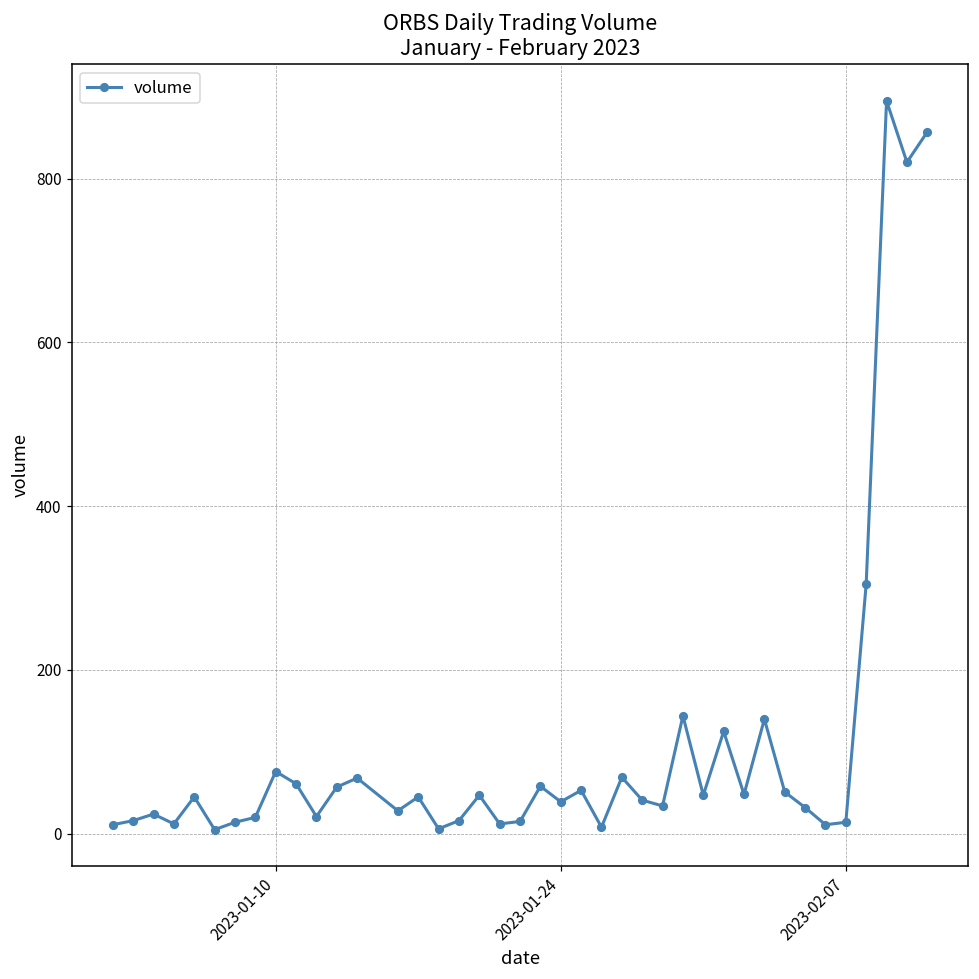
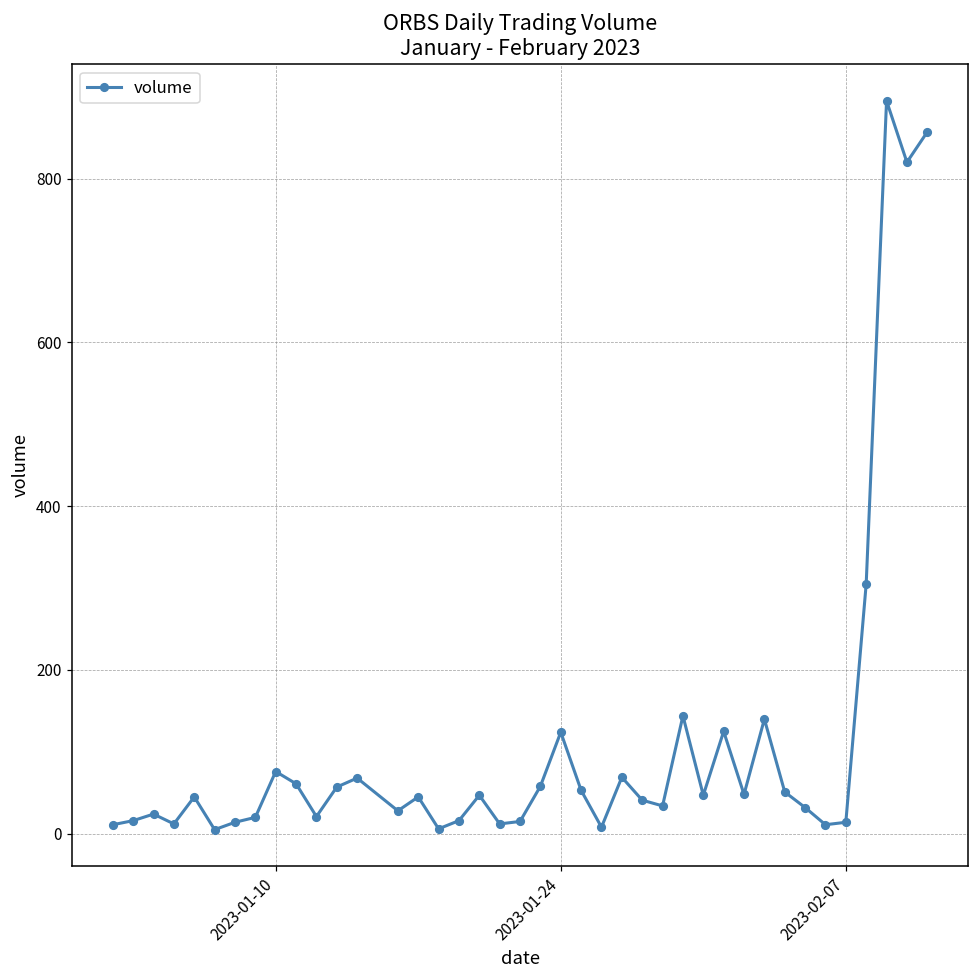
2023-01-24: 40 -> 120
